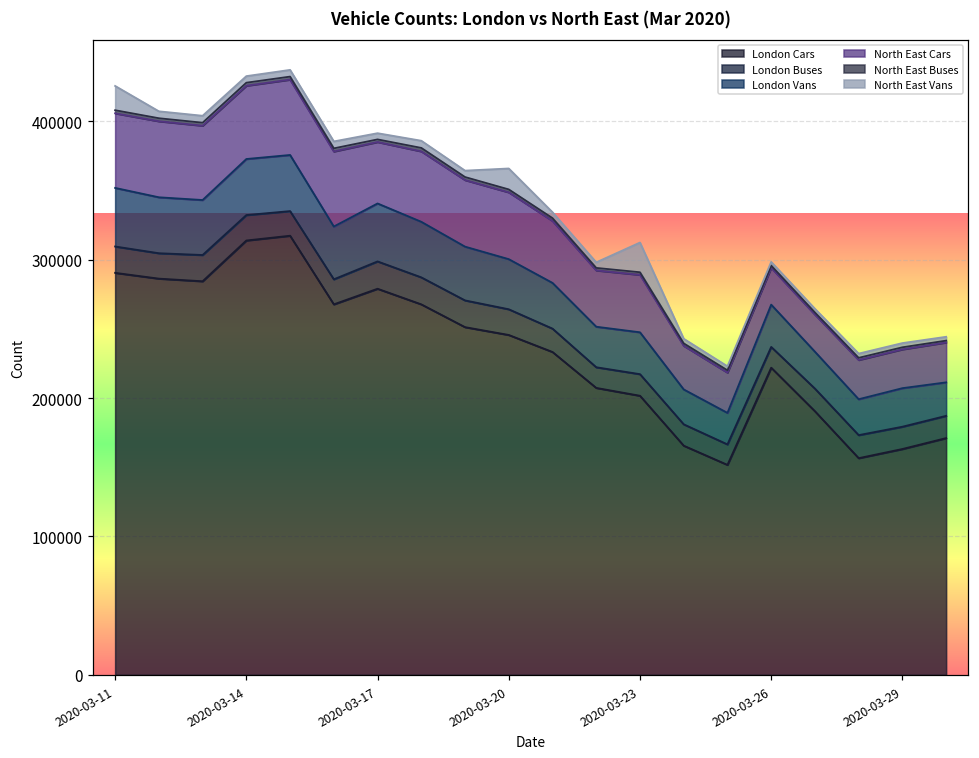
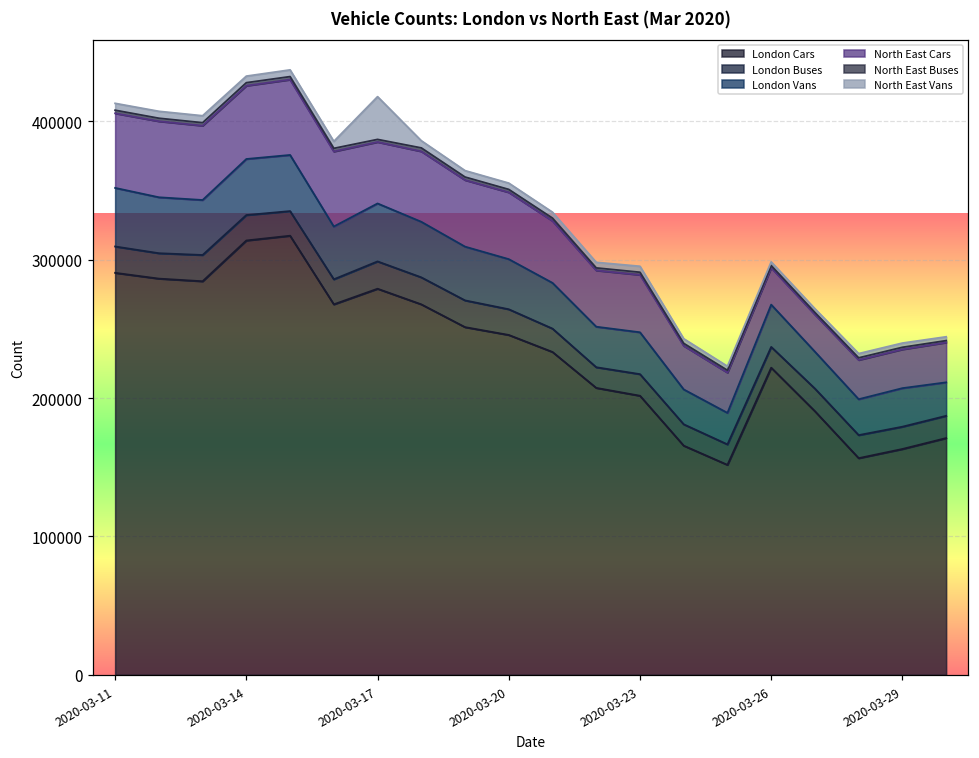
North East Vans, 2020-03-11: 18000 -> 5000
North East Vans, 2020-03-17: 4000 -> 31000
North East Vans, 2020-03-20: 15000 -> 5000
North East Vans, 2020-03-23: 21000 -> 4000
